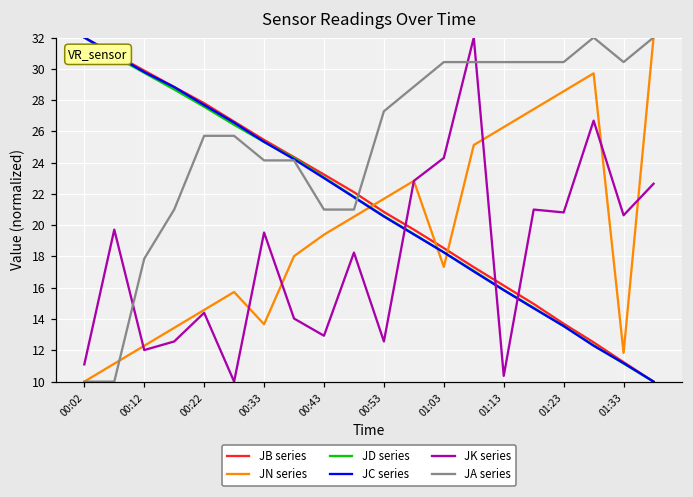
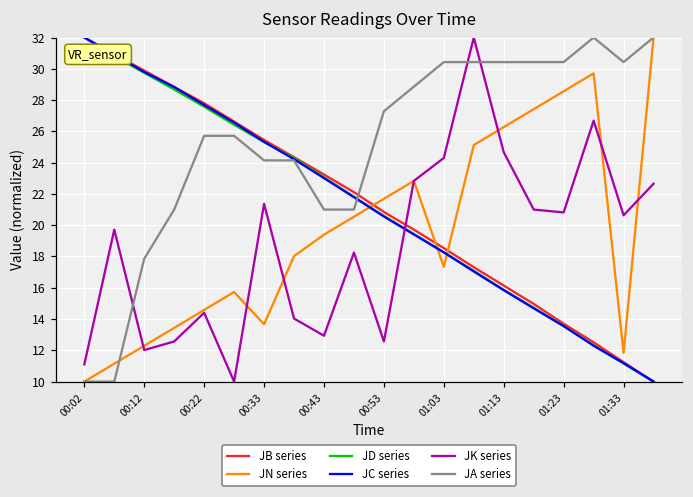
JK series, 00:33: 19.5 -> 21.4
JK series, 01:13: 10.4 -> 24.7
